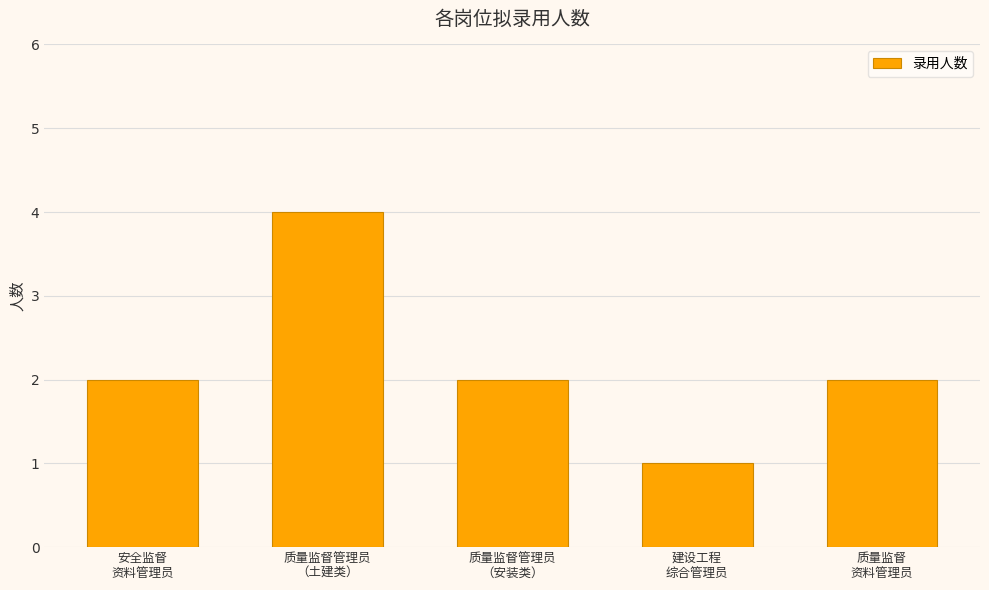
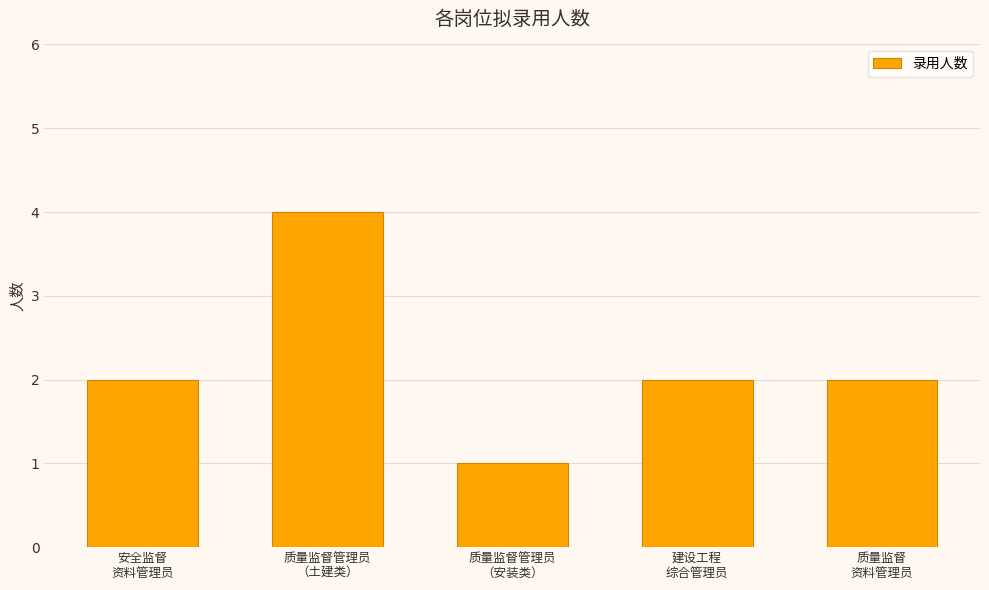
质量监督管理员 （安装类）: 2 -> 1
建设工程 综合管理员: 1 -> 2
